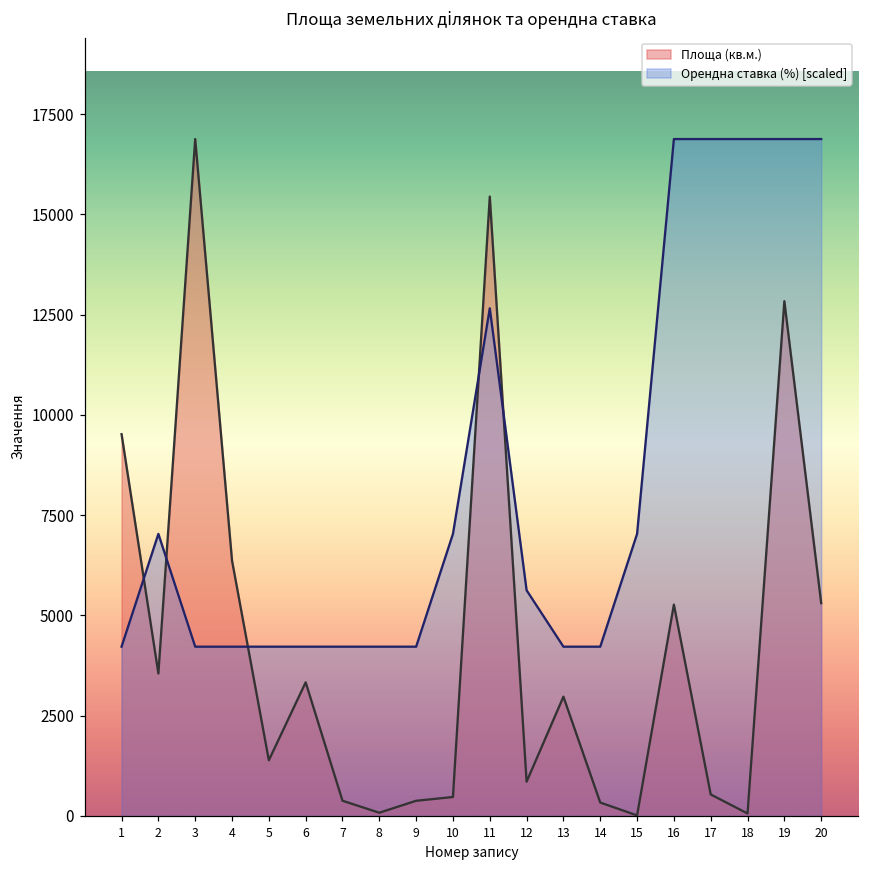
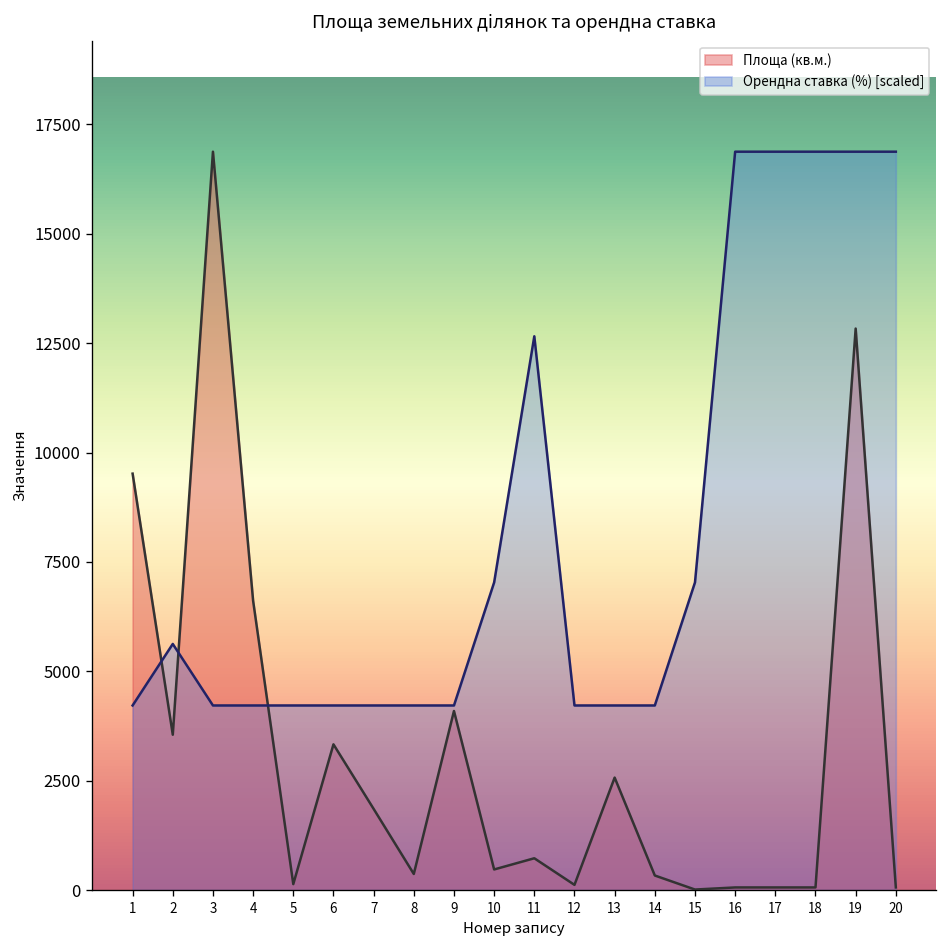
Орендна ставка (%) [scaled], 2: 7000 -> 5600
Площа (кв.м.), 4: 6400 -> 6600
Площа (кв.м.), 5: 1400 -> 100
Площа (кв.м.), 7: 400 -> 1900
Площа (кв.м.), 8: 100 -> 400
Площа (кв.м.), 9: 400 -> 4100
Площа (кв.м.), 11: 15400 -> 700
Площа (кв.м.), 12: 900 -> 100
Орендна ставка (%) [scaled], 12: 5600 -> 4200
Площа (кв.м.), 13: 3000 -> 2600
Площа (кв.м.), 16: 5300 -> 100
Площа (кв.м.), 17: 500 -> 100
Площа (кв.м.), 20: 5300 -> 100
